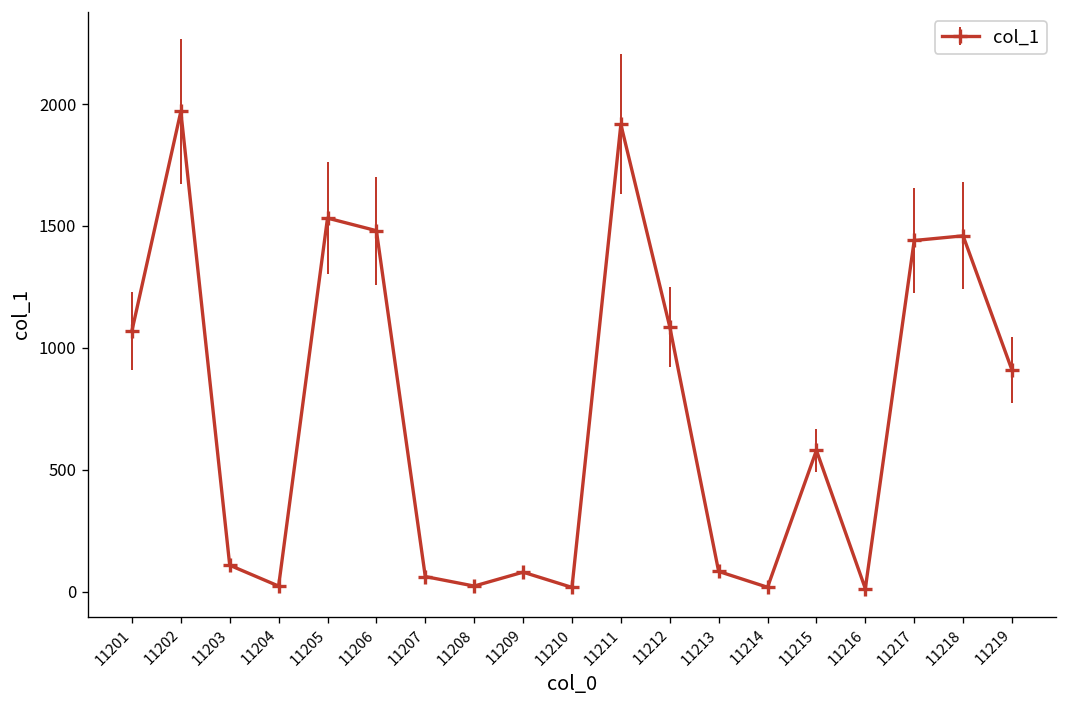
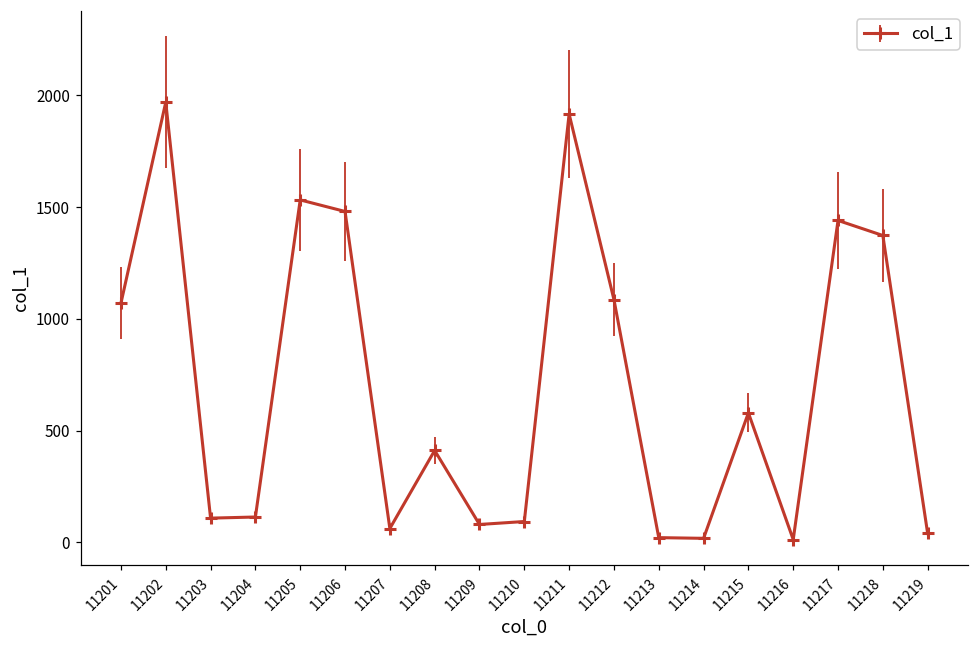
11204: 20 -> 110
11208: 20 -> 410
11210: 20 -> 90
11213: 80 -> 20
11218: 1460 -> 1370
11219: 910 -> 40
